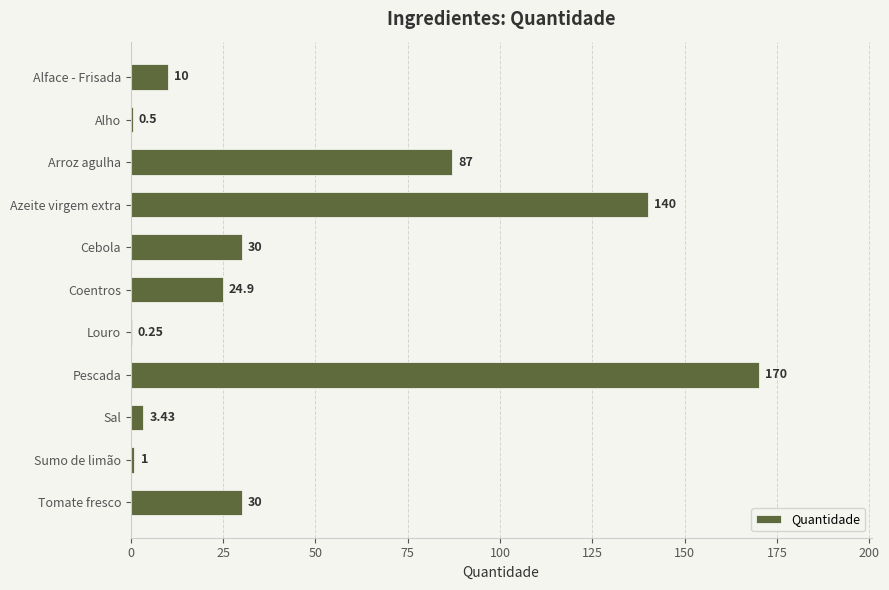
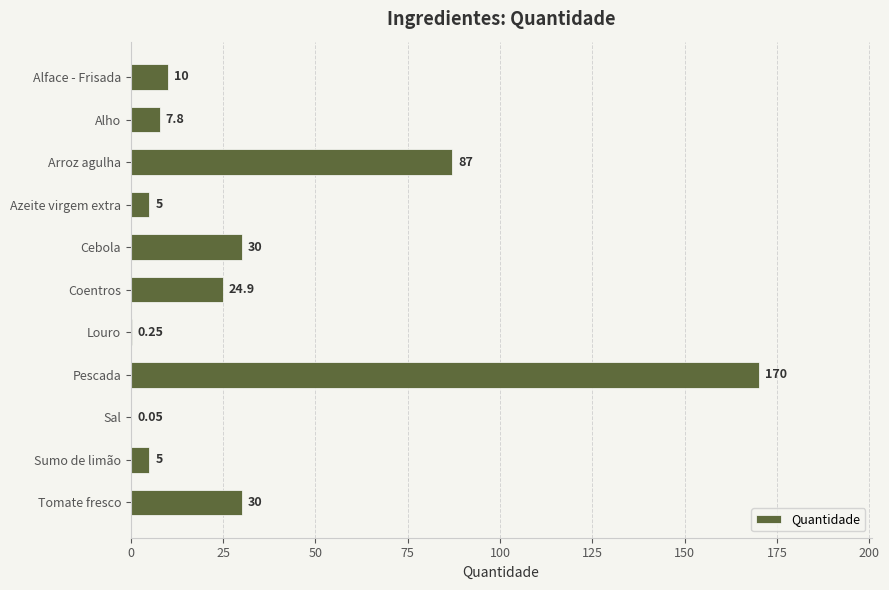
Alho: 0.5 -> 7.8
Azeite virgem extra: 140 -> 5
Sal: 3.43 -> 0.05
Sumo de limão: 1 -> 5
